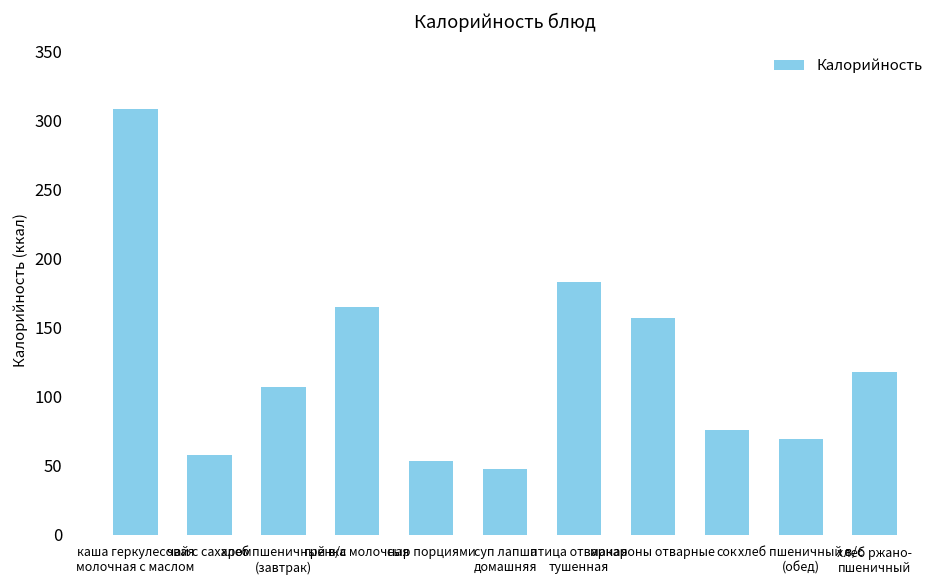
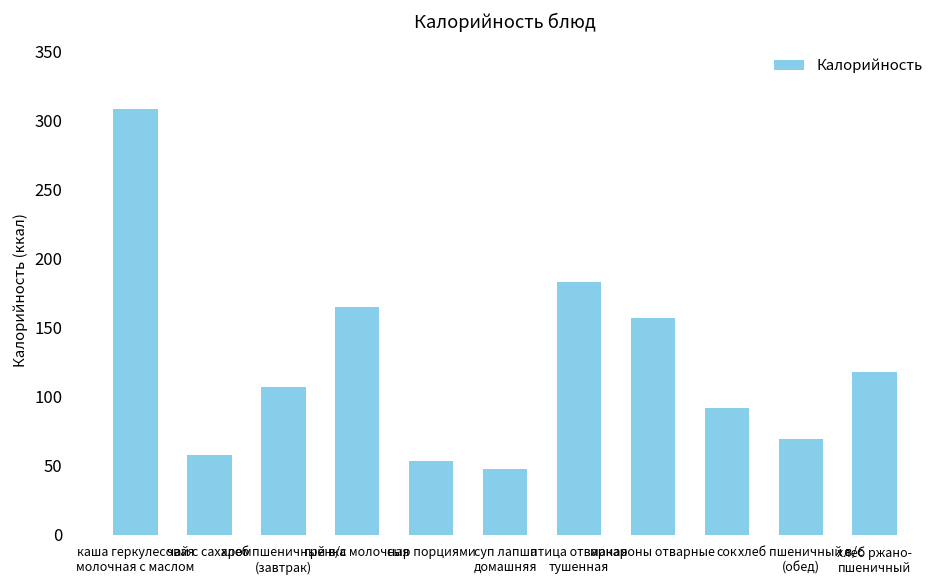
сок: 76 -> 92
